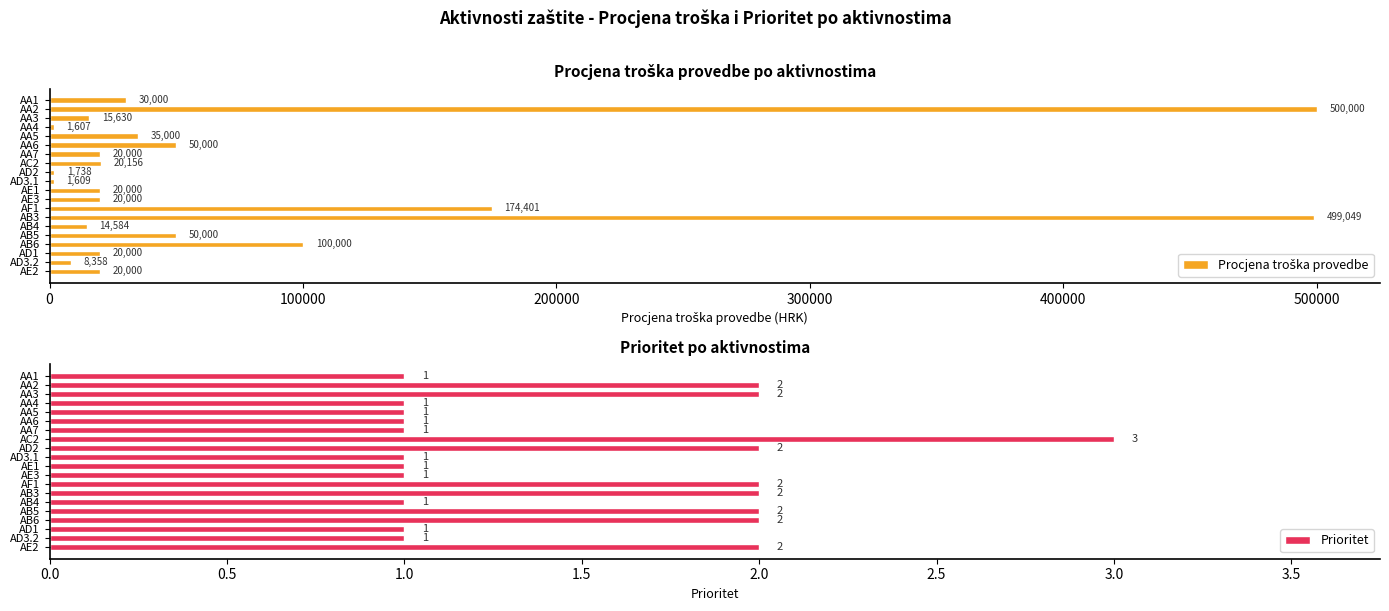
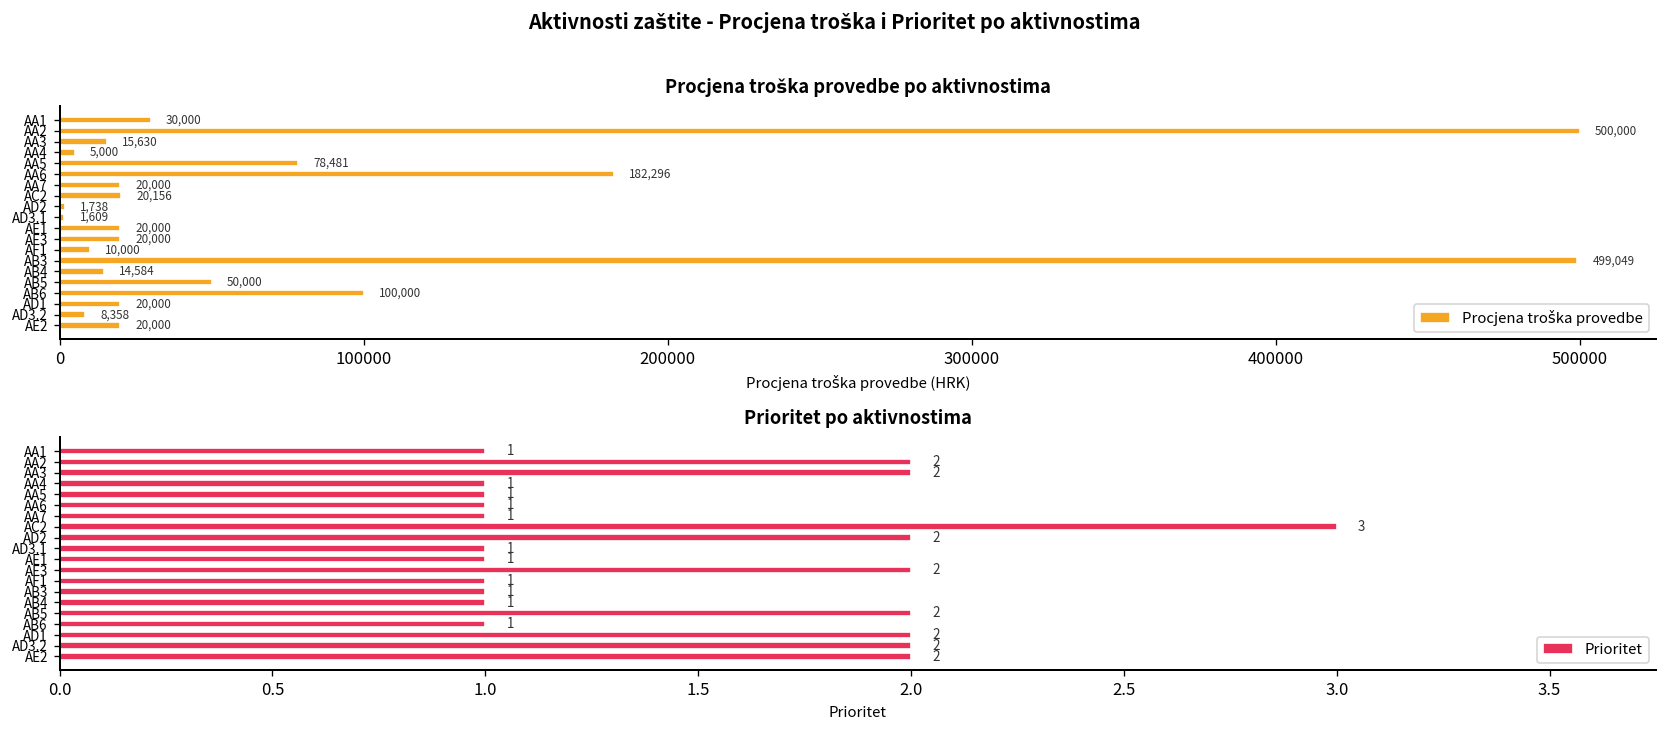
Procjena troška provedbe po aktivnostima, AA4: 1,607 -> 5,000
Procjena troška provedbe po aktivnostima, AA5: 35,000 -> 78,481
Procjena troška provedbe po aktivnostima, AA6: 50,000 -> 182,296
Procjena troška provedbe po aktivnostima, AF1: 174,401 -> 10,000
Prioritet po aktivnostima, AE3: 1 -> 2
Prioritet po aktivnostima, AF1: 2 -> 1
Prioritet po aktivnostima, AB3: 2 -> 1
Prioritet po aktivnostima, AB6: 2 -> 1
Prioritet po aktivnostima, AD1: 1 -> 2
Prioritet po aktivnostima, AD3.2: 1 -> 2
